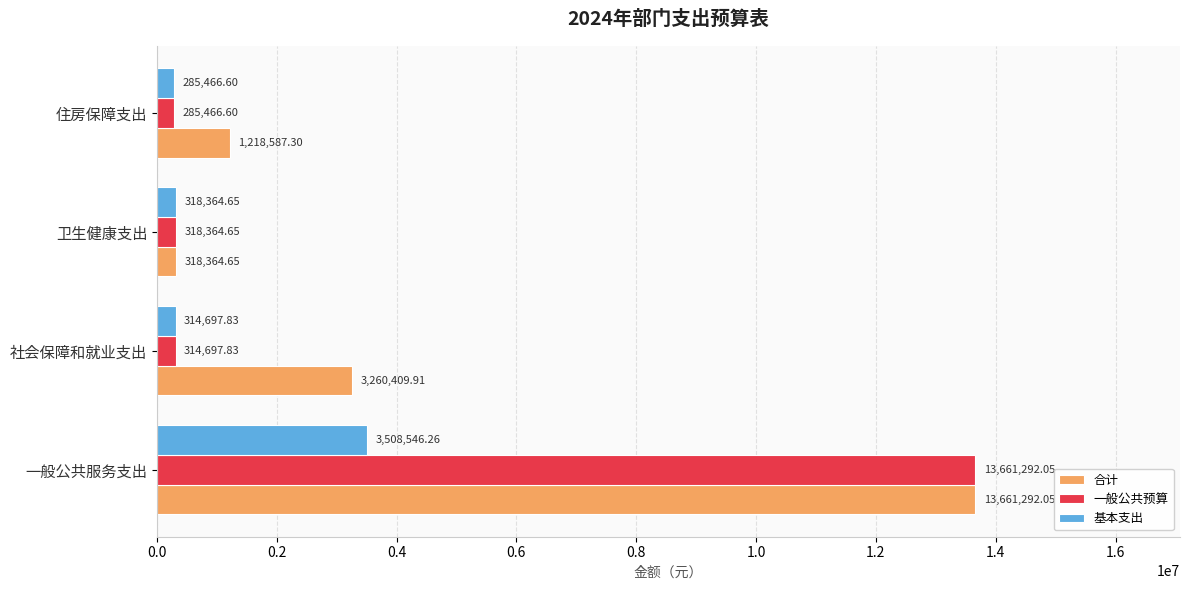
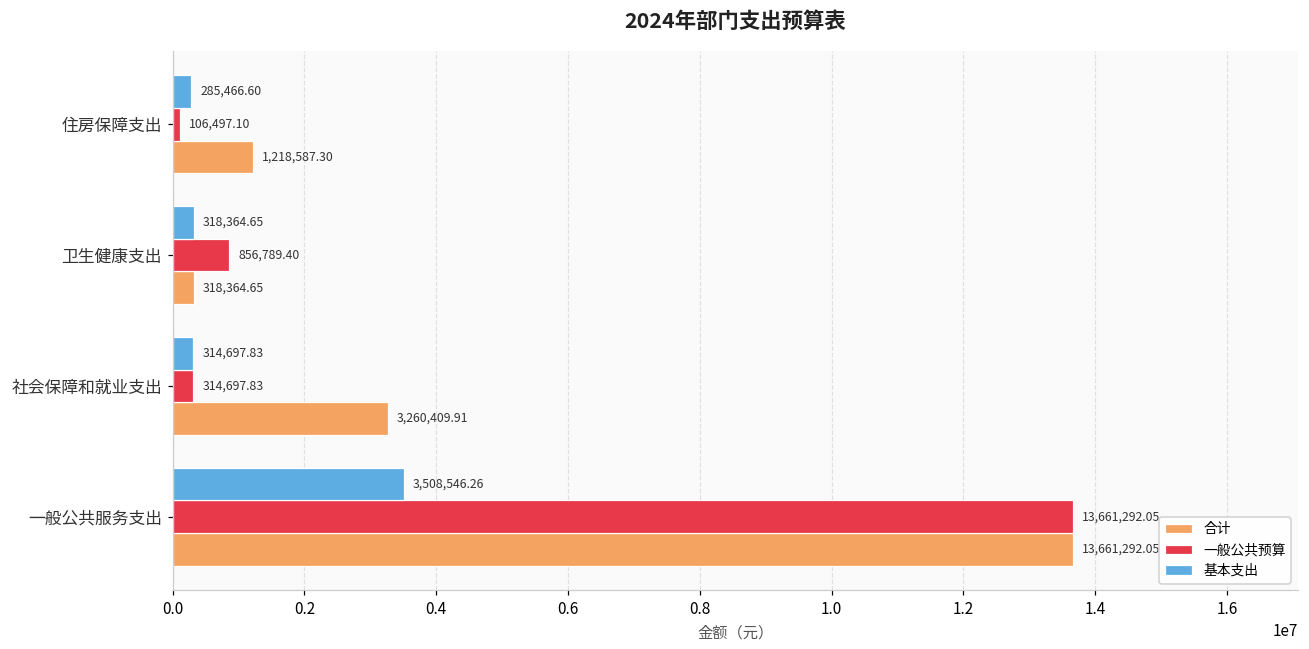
一般公共预算, 住房保障支出: 285,466.60 -> 106,497.10
一般公共预算, 卫生健康支出: 318,364.65 -> 856,789.40
